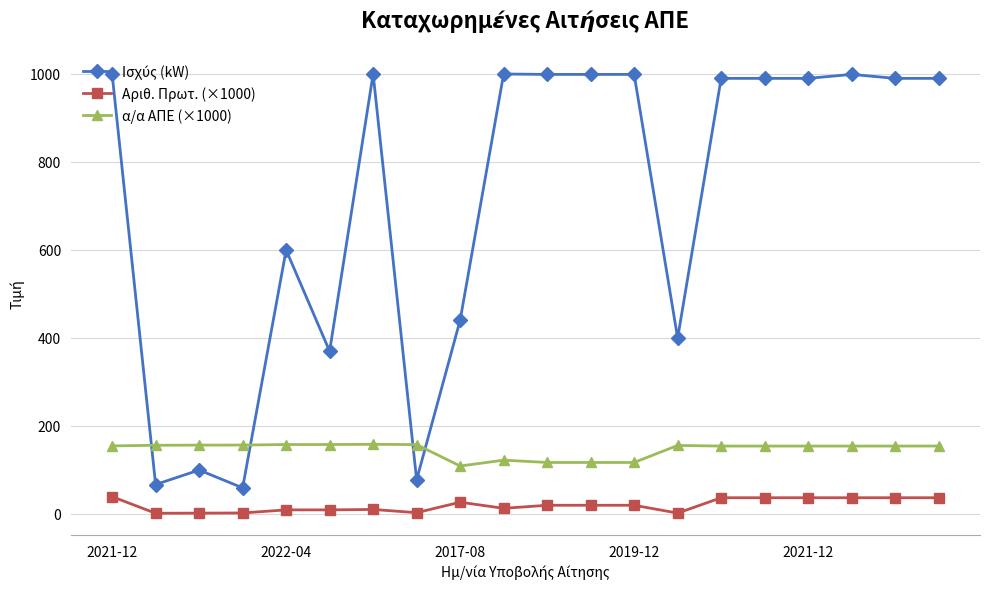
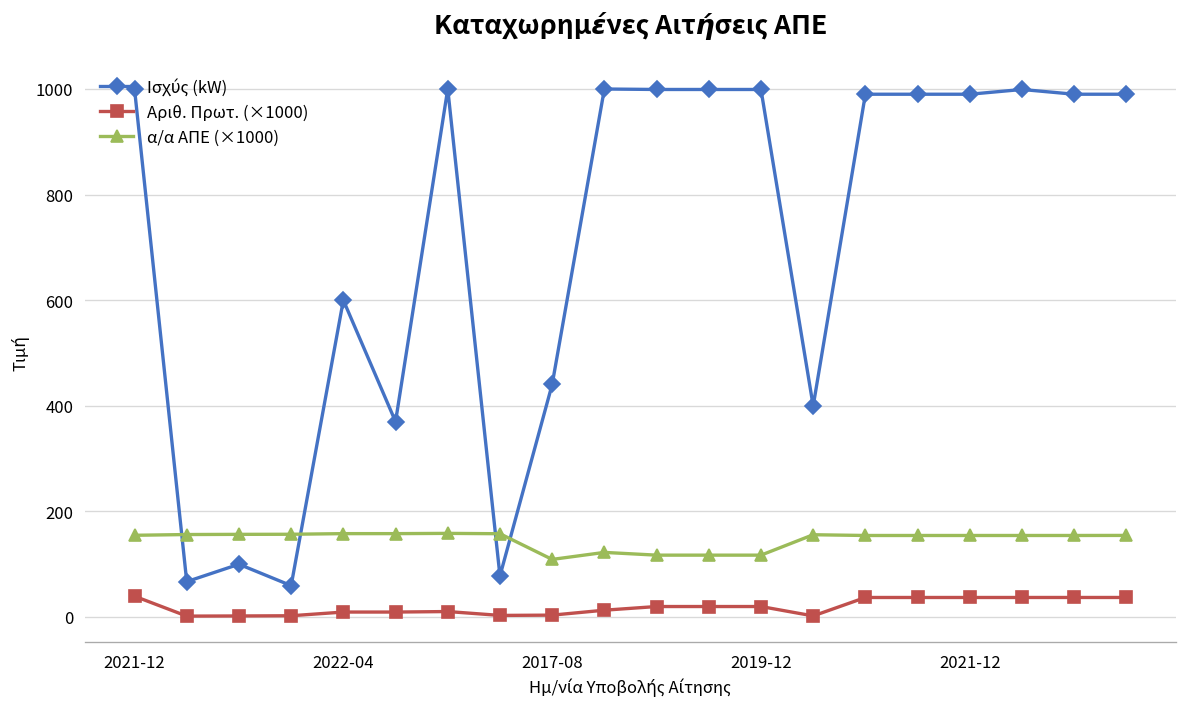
Αριθ. Πρωτ. (×1000), 2017-08: 30 -> 0
